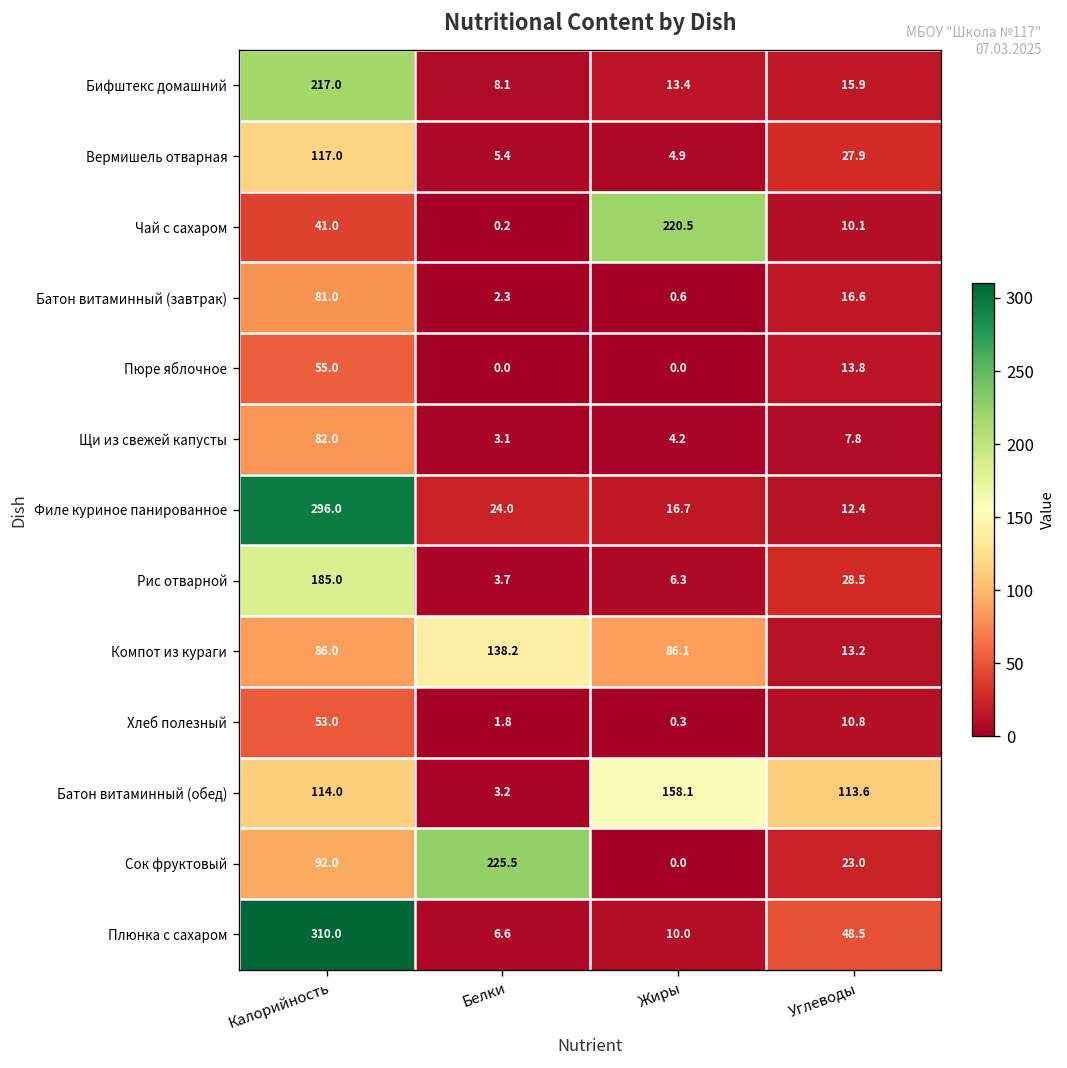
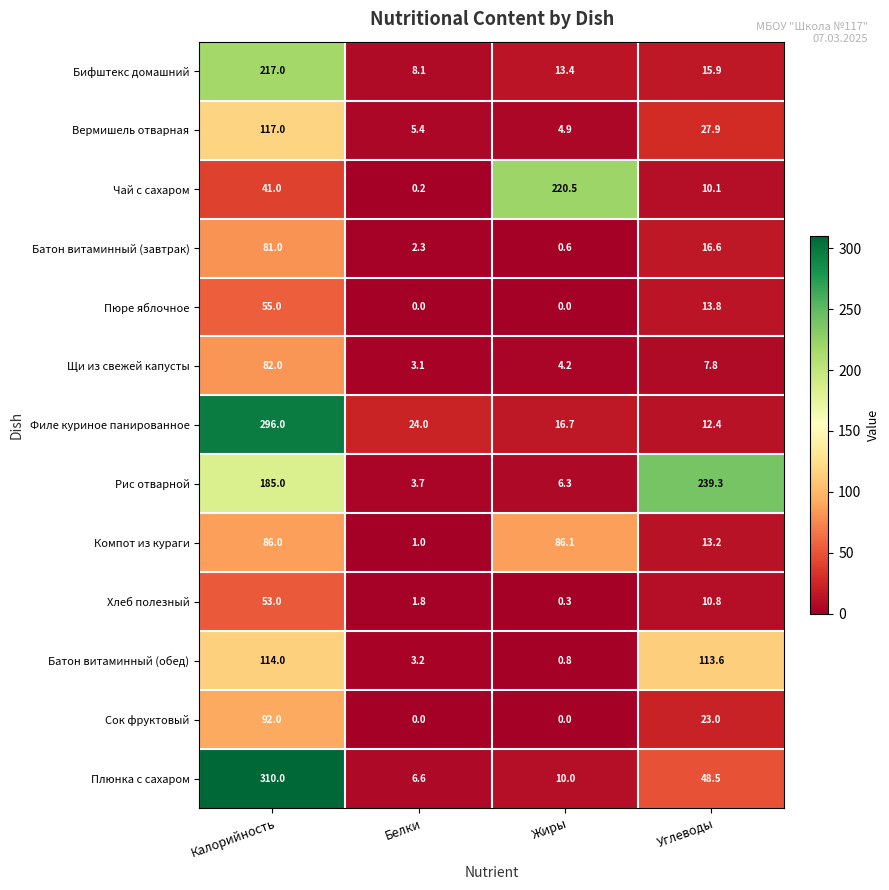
Рис отварной, Углеводы: 28.5 -> 239.3
Компот из кураги, Белки: 138.2 -> 1.0
Батон витаминный (обед), Жиры: 158.1 -> 0.8
Сок фруктовый, Белки: 225.5 -> 0.0
